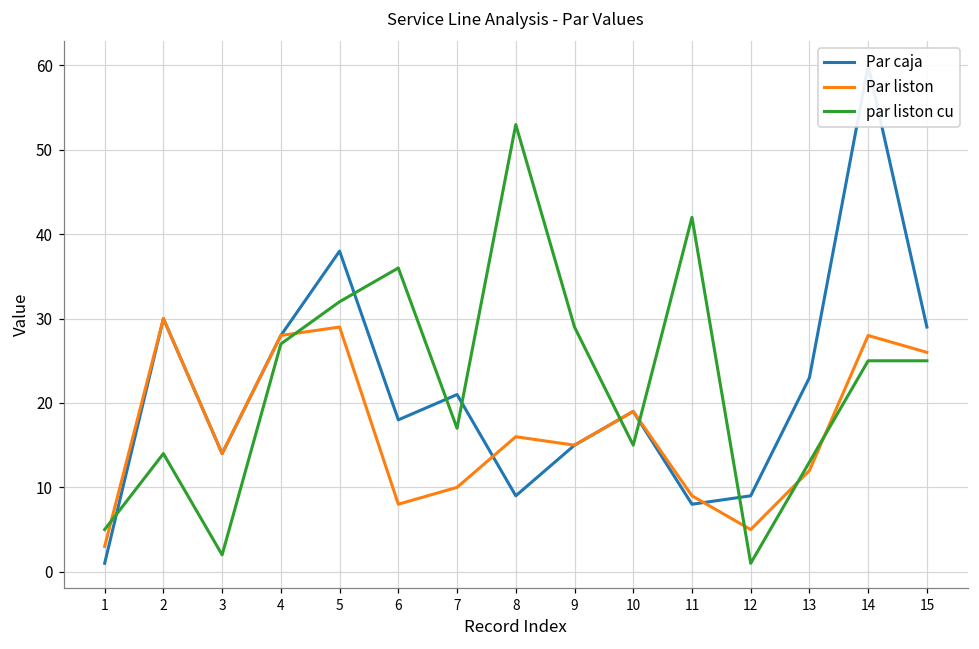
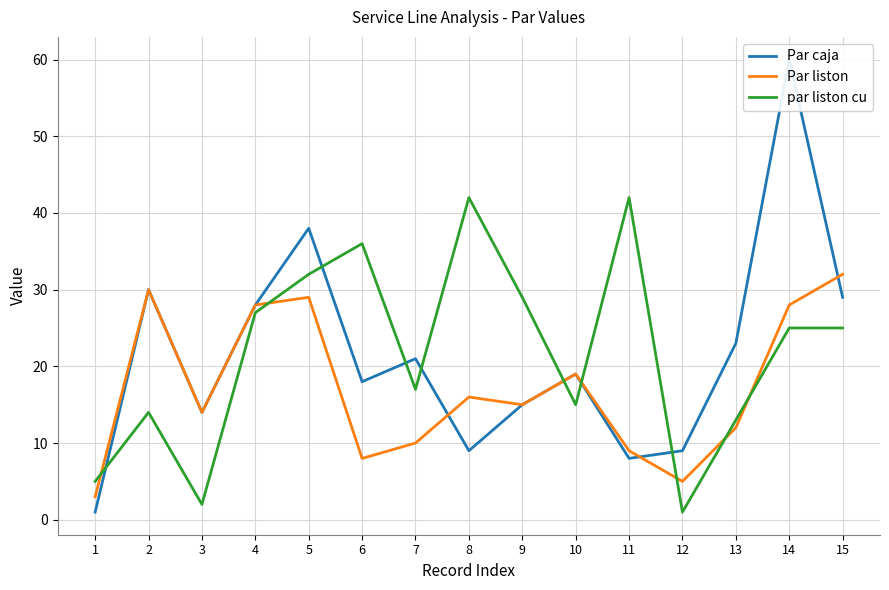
par liston cu, 8: 53 -> 42
Par liston, 15: 26 -> 32
